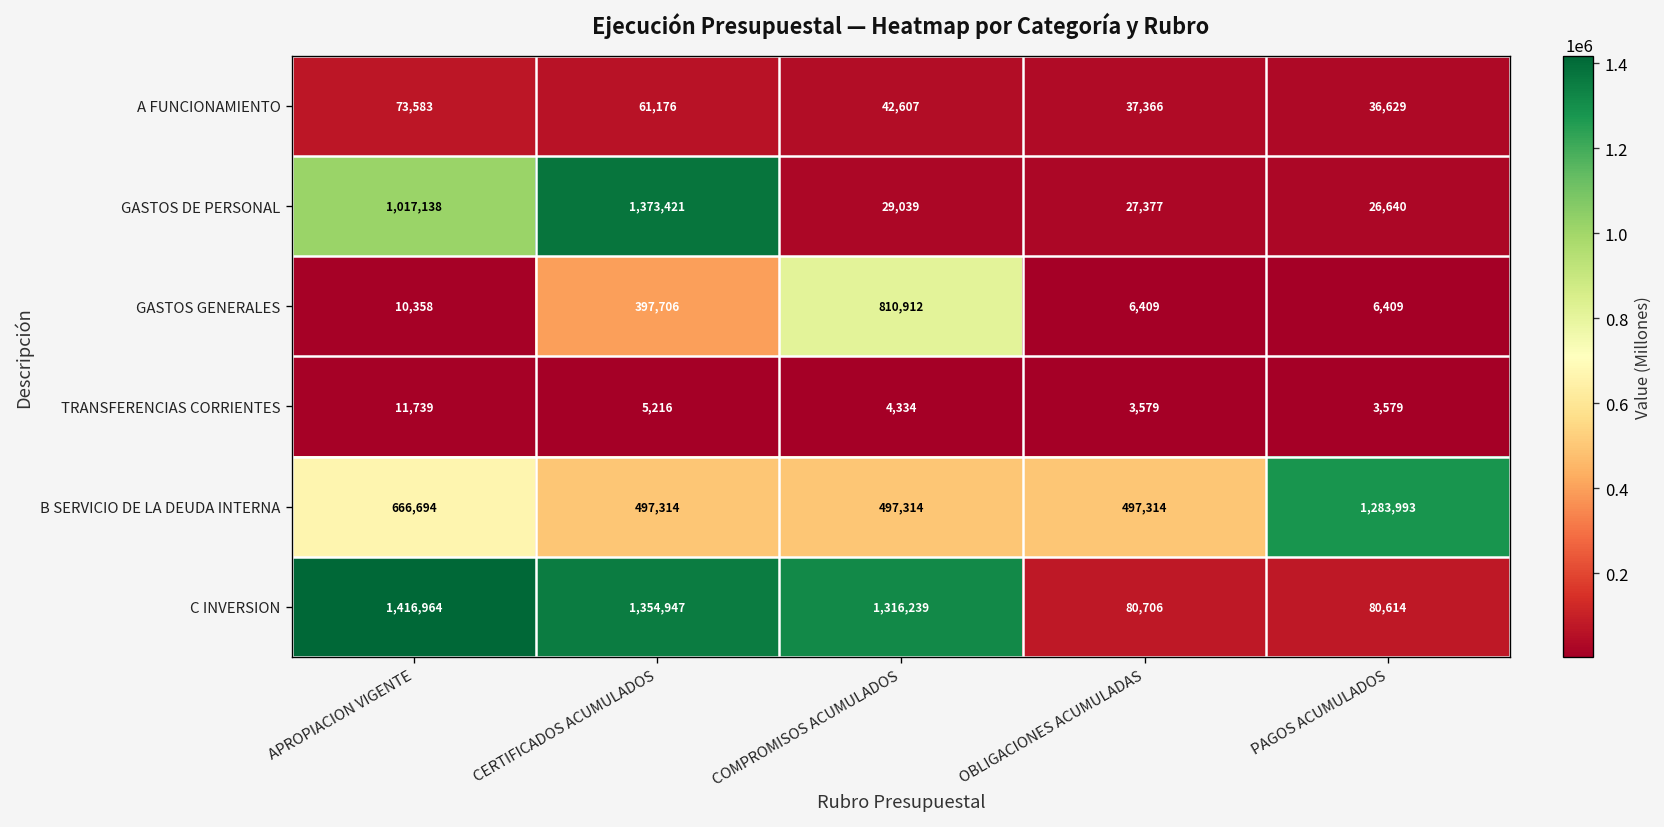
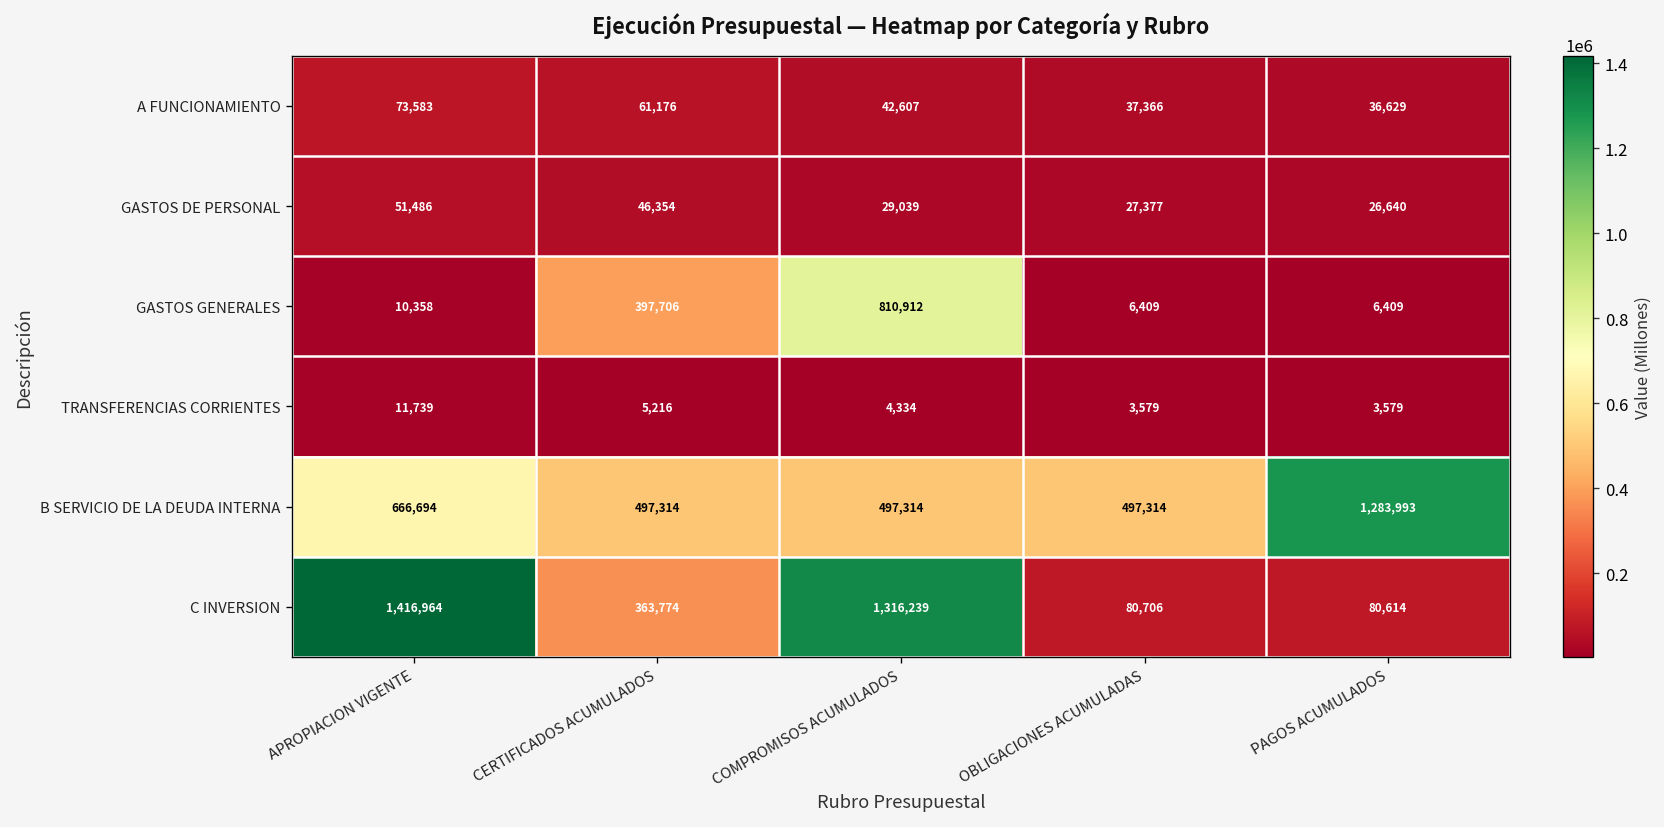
GASTOS DE PERSONAL, APROPIACION VIGENTE: 1,017,138 -> 51,486
GASTOS DE PERSONAL, CERTIFICADOS ACUMULADOS: 1,373,421 -> 46,354
C INVERSION, CERTIFICADOS ACUMULADOS: 1,354,947 -> 363,774
